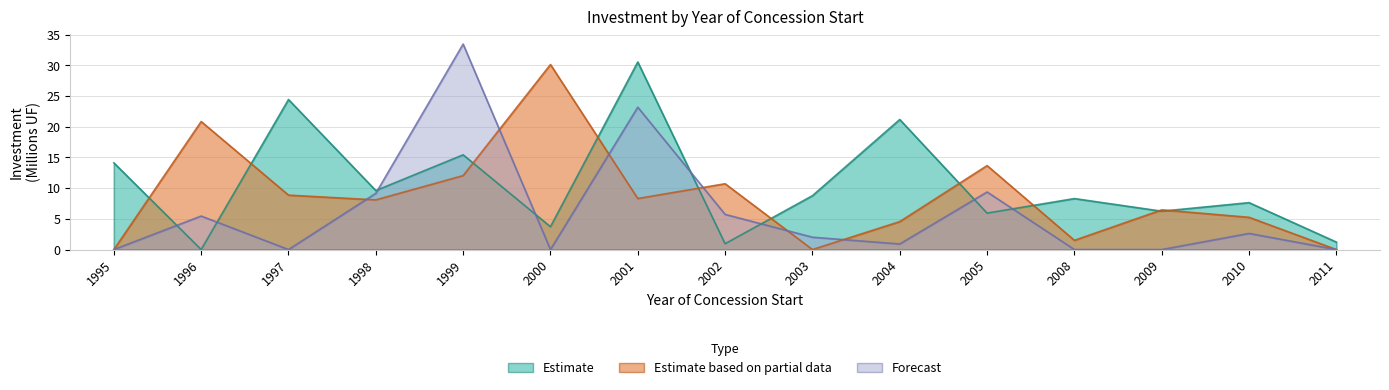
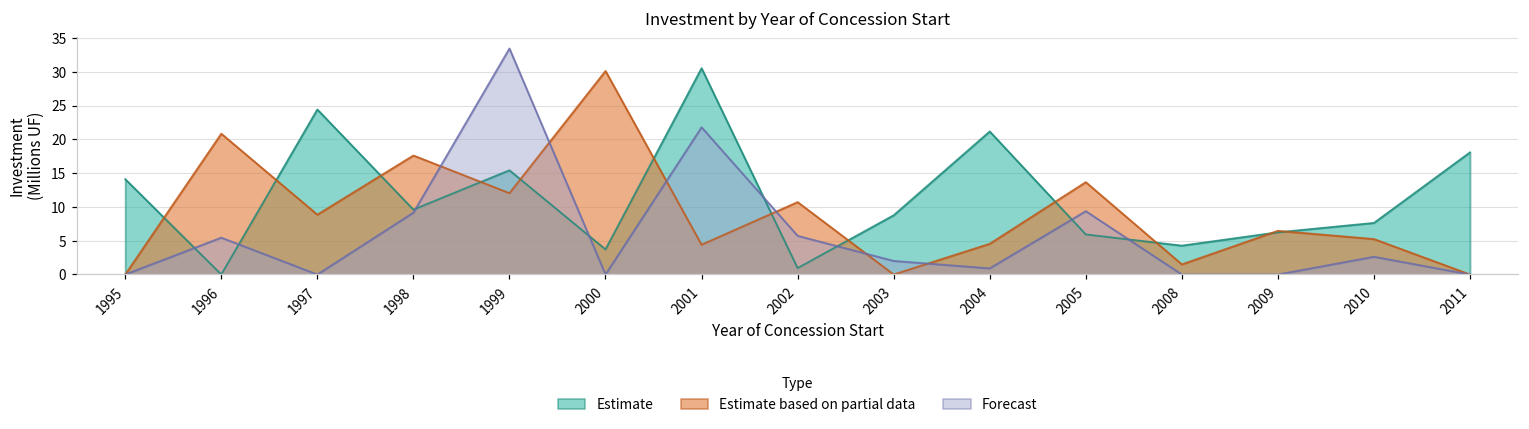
Estimate based on partial data, 1998: 8 -> 18
Estimate based on partial data, 2001: 8 -> 4
Forecast, 2001: 23 -> 22
Estimate, 2008: 8 -> 4
Estimate, 2011: 1 -> 18
